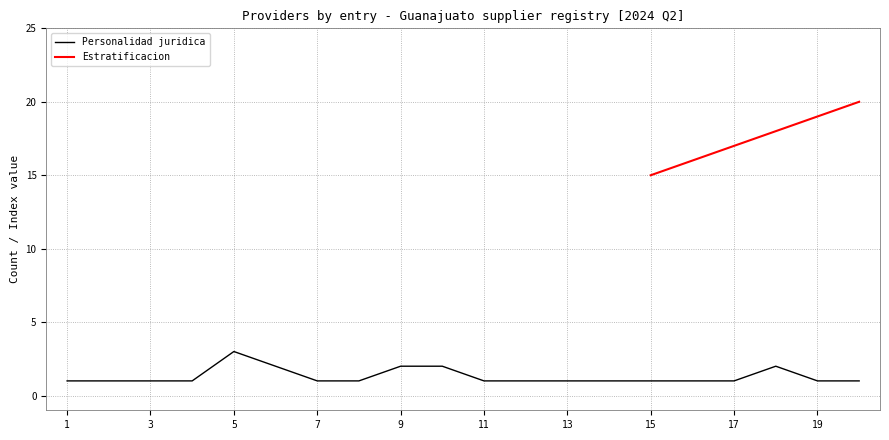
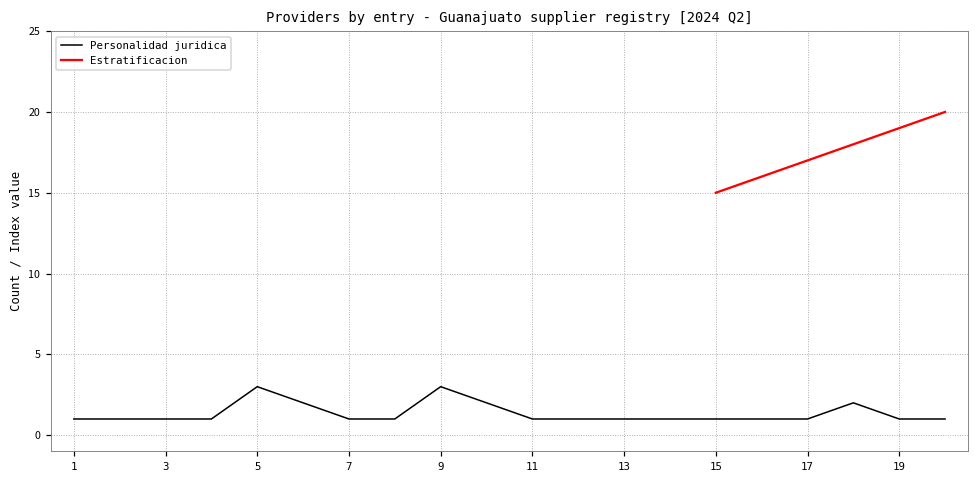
Personalidad juridica, 9: 2 -> 3
